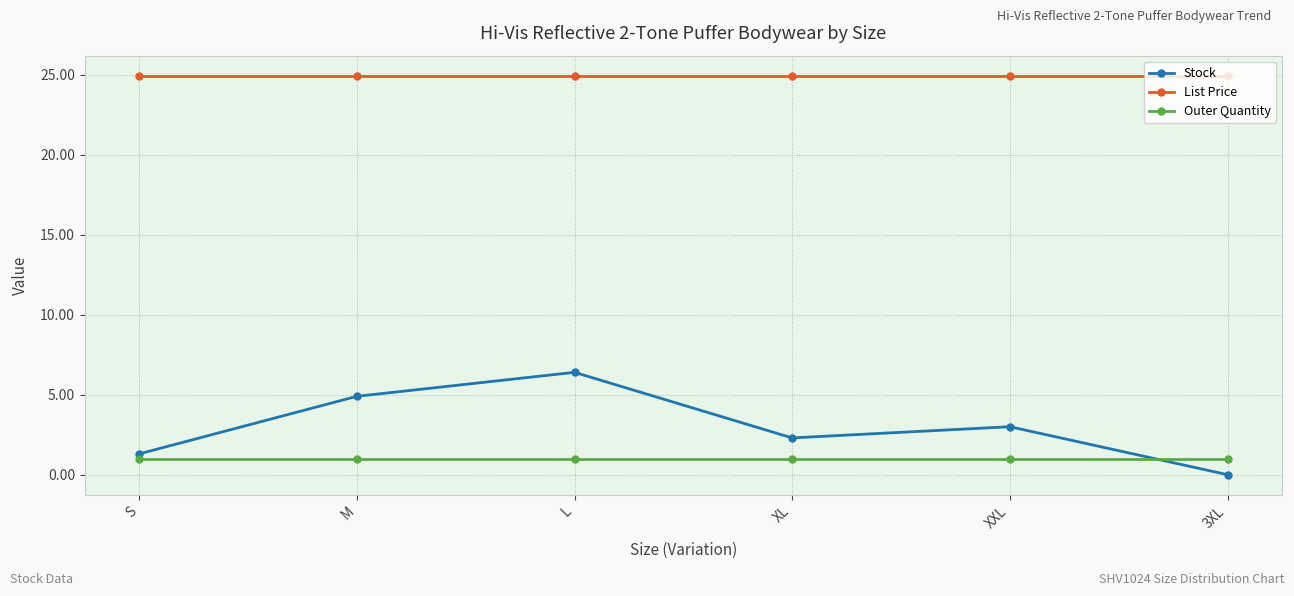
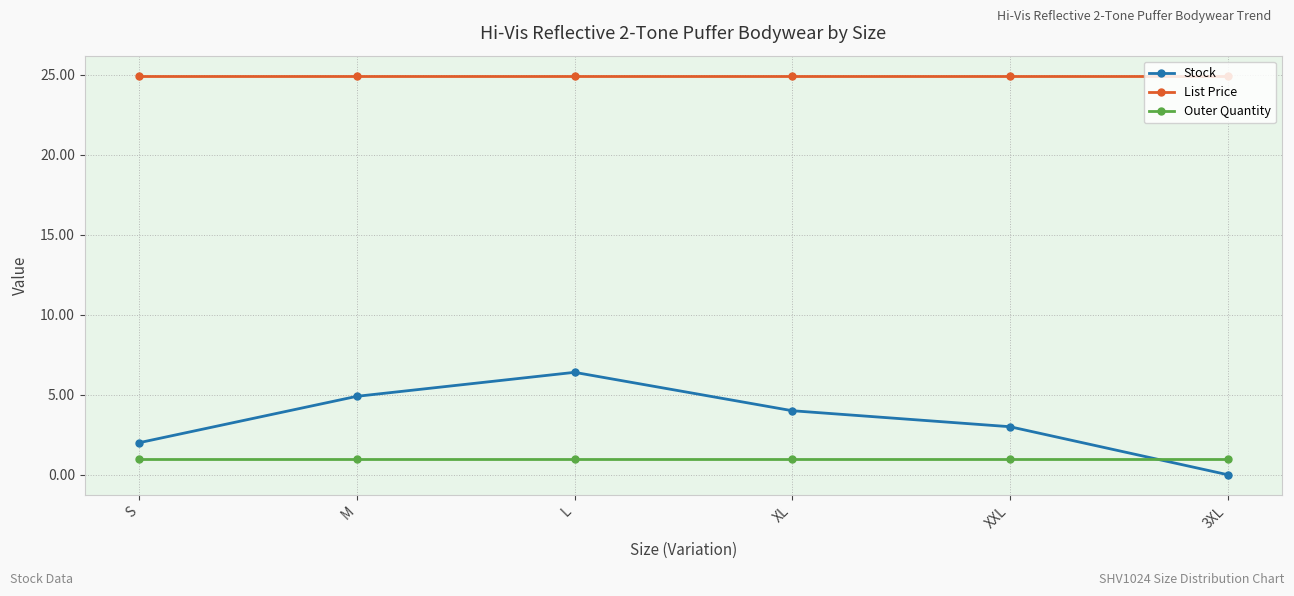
Stock, S: 1.3 -> 2.0
Stock, XL: 2.3 -> 4.0
